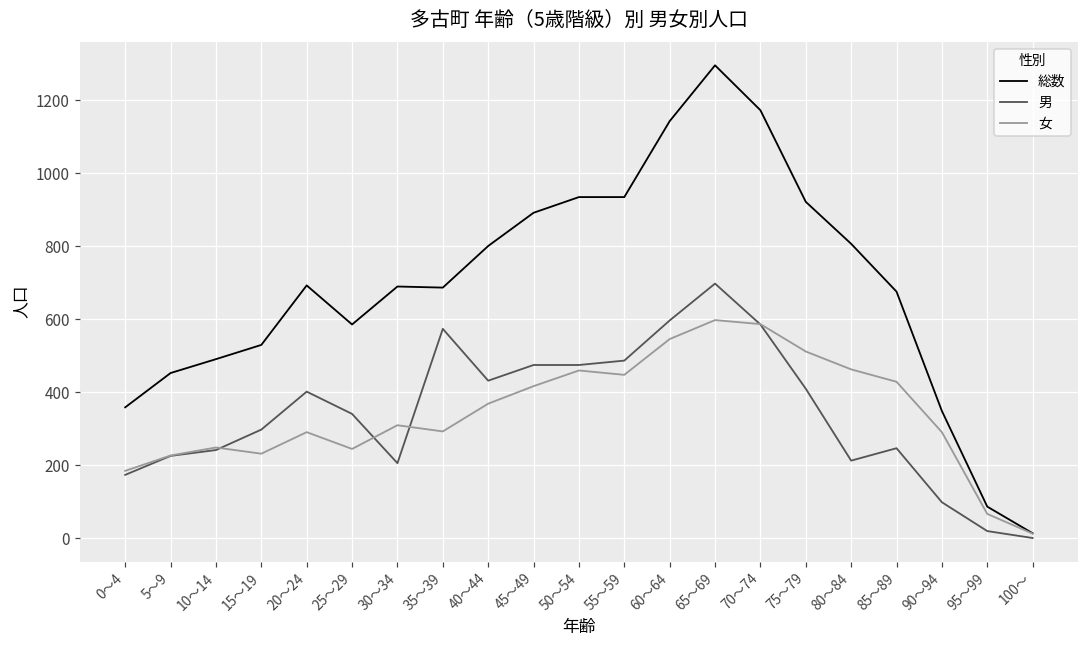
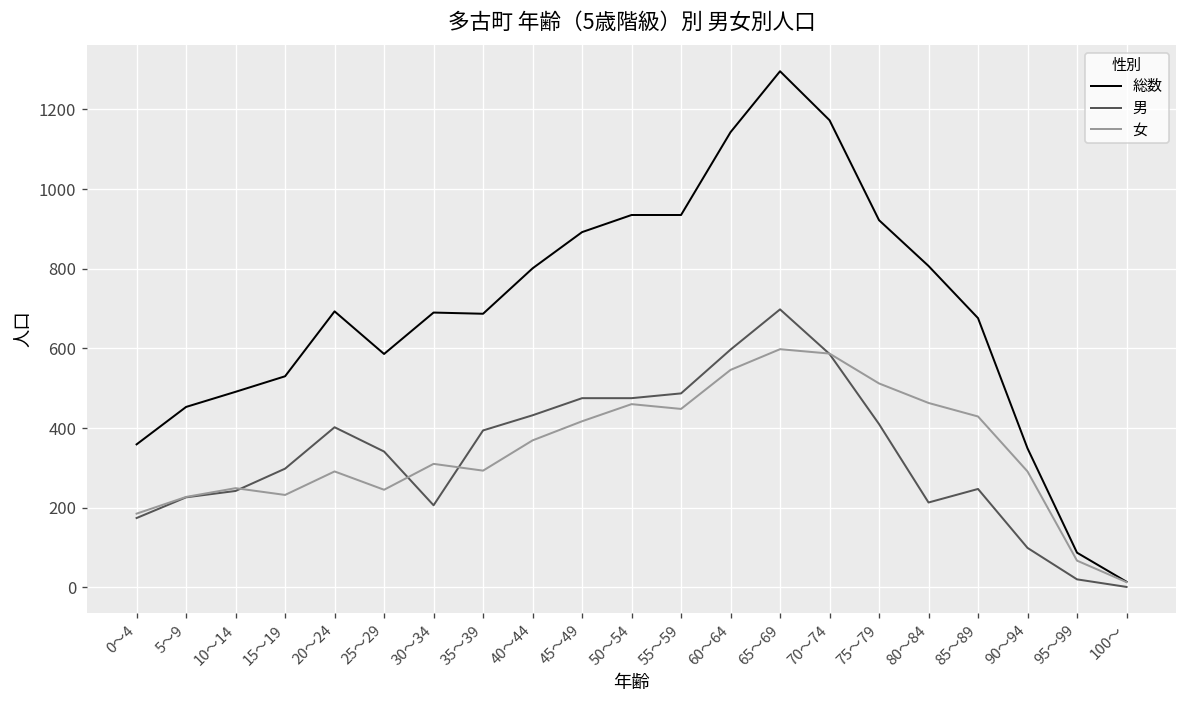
男, 35～39: 570 -> 390
